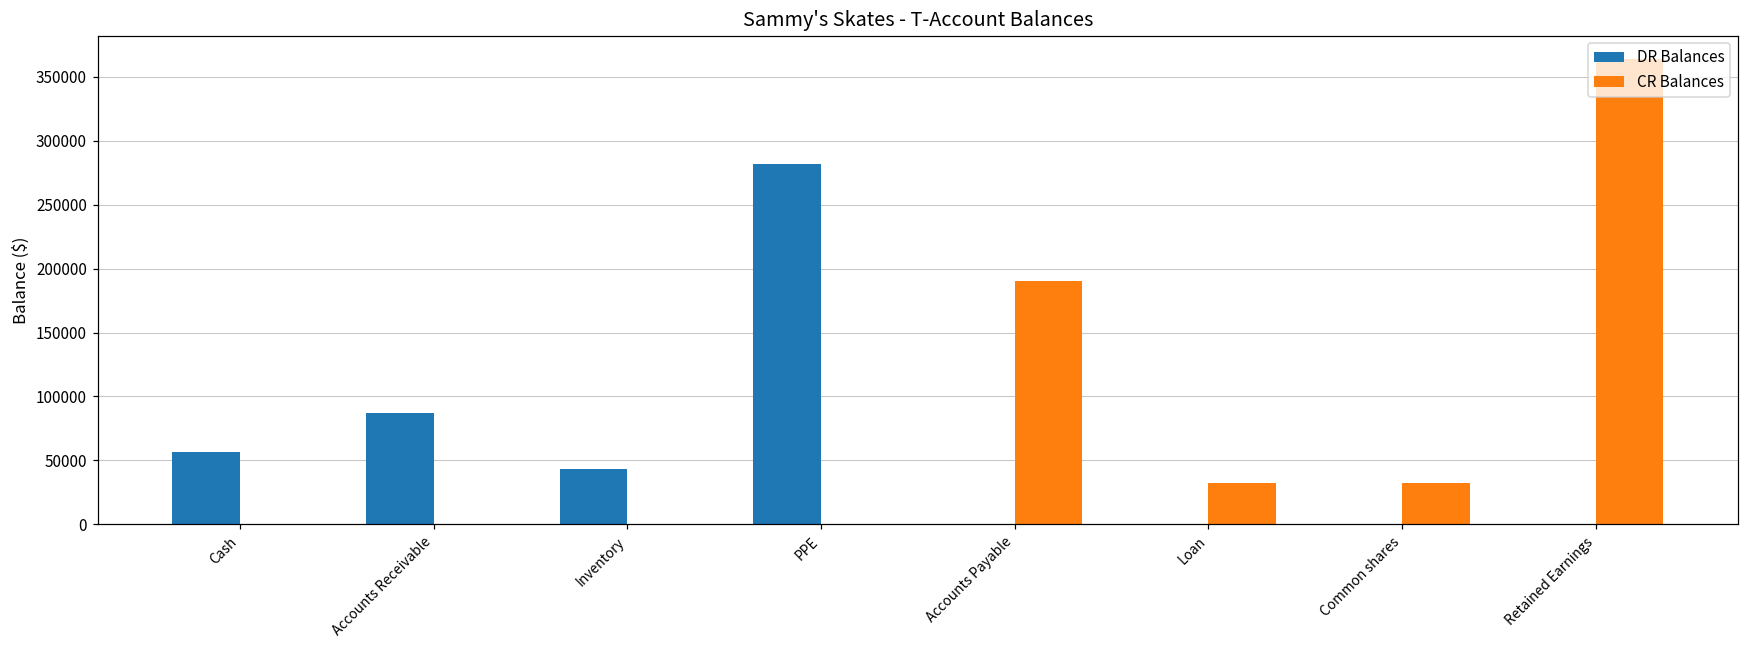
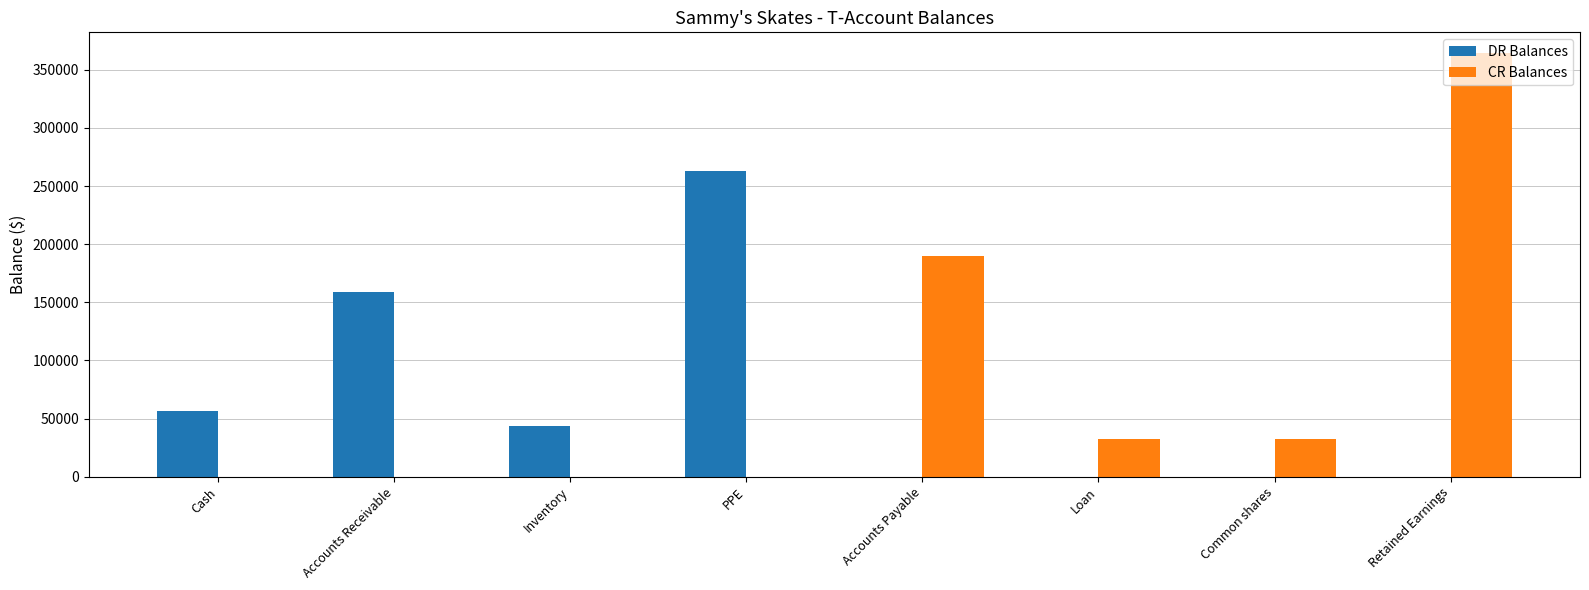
DR Balances, Accounts Receivable: 87000 -> 159000
DR Balances, PPE: 282000 -> 263000
